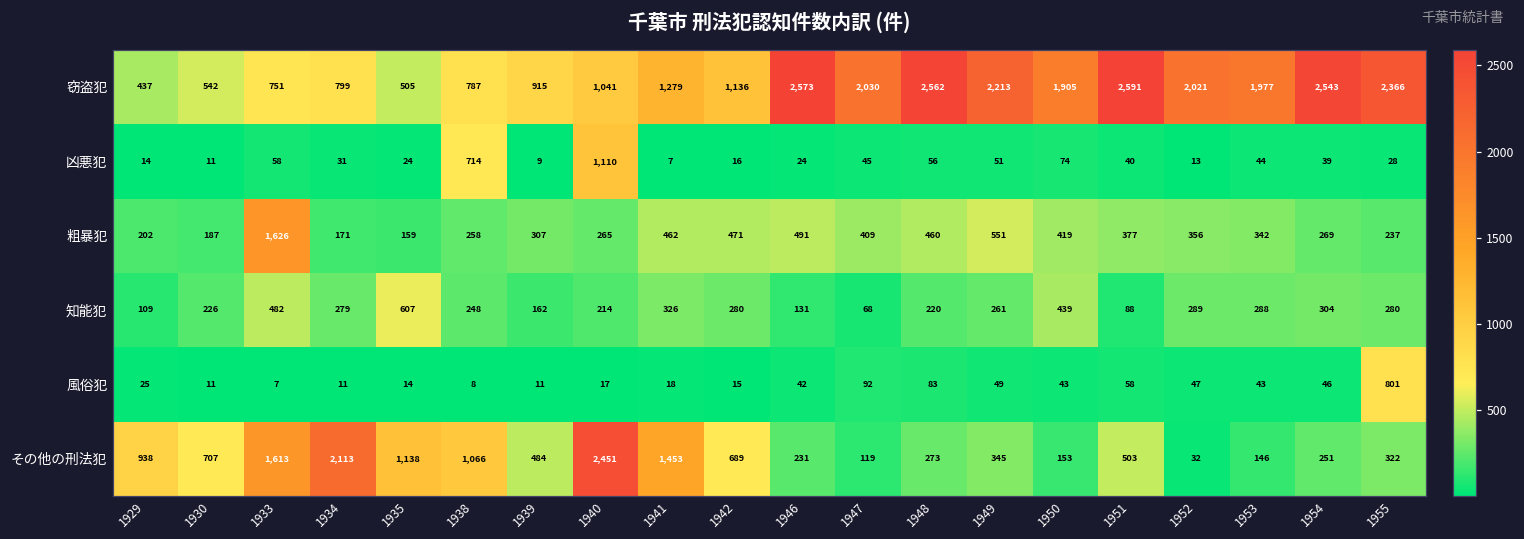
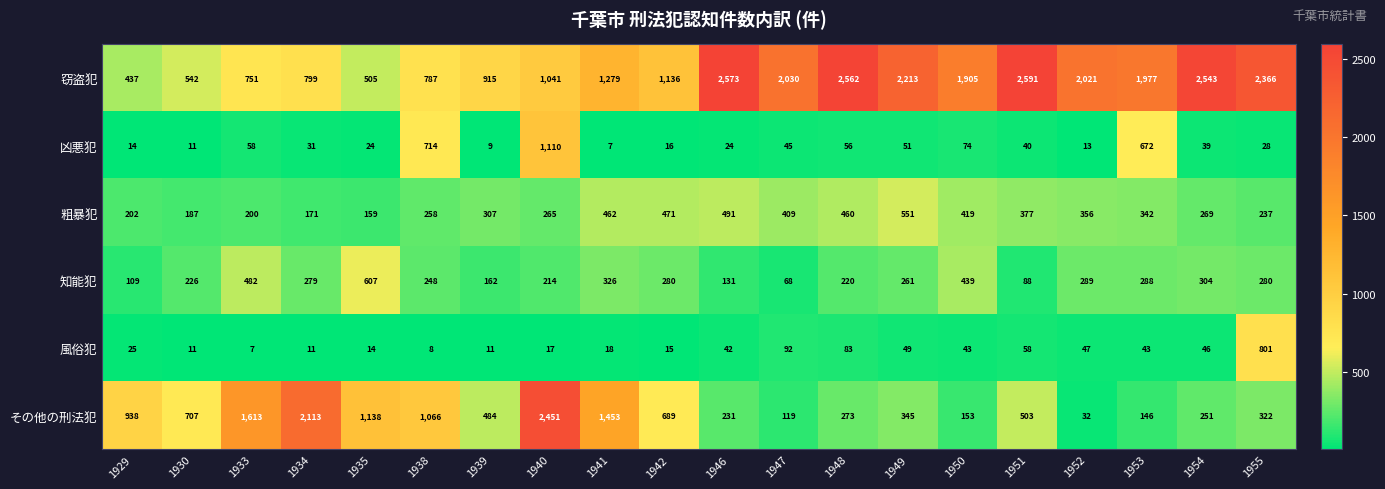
凶悪犯, 1953: 44 -> 672
粗暴犯, 1933: 1,626 -> 200
